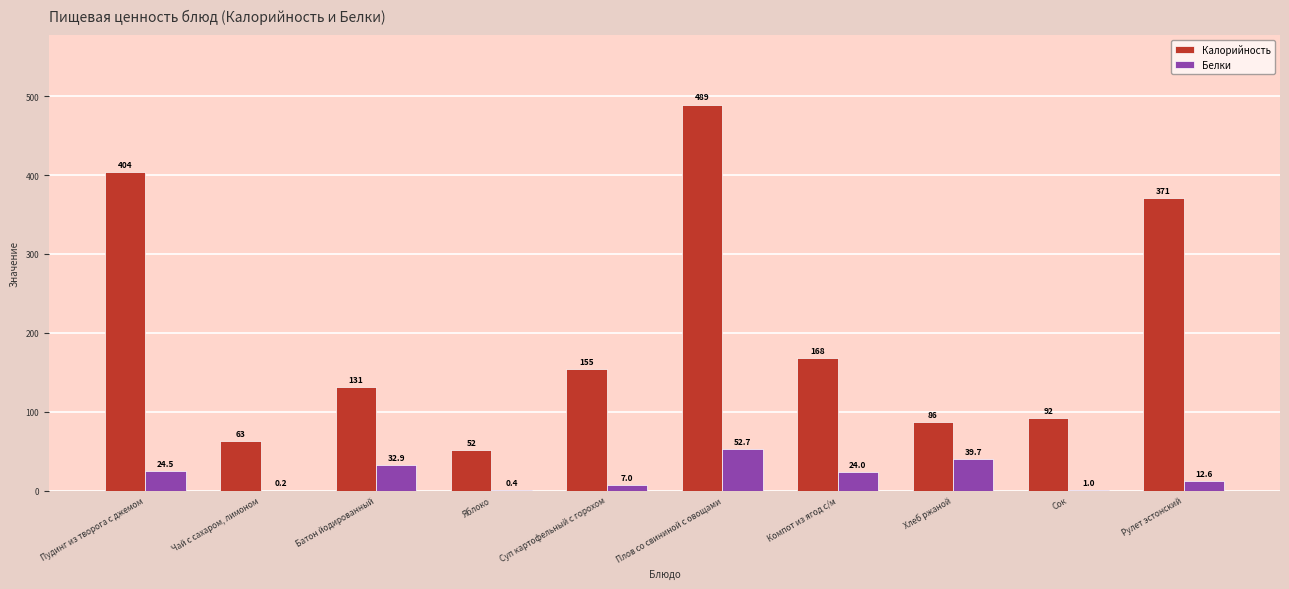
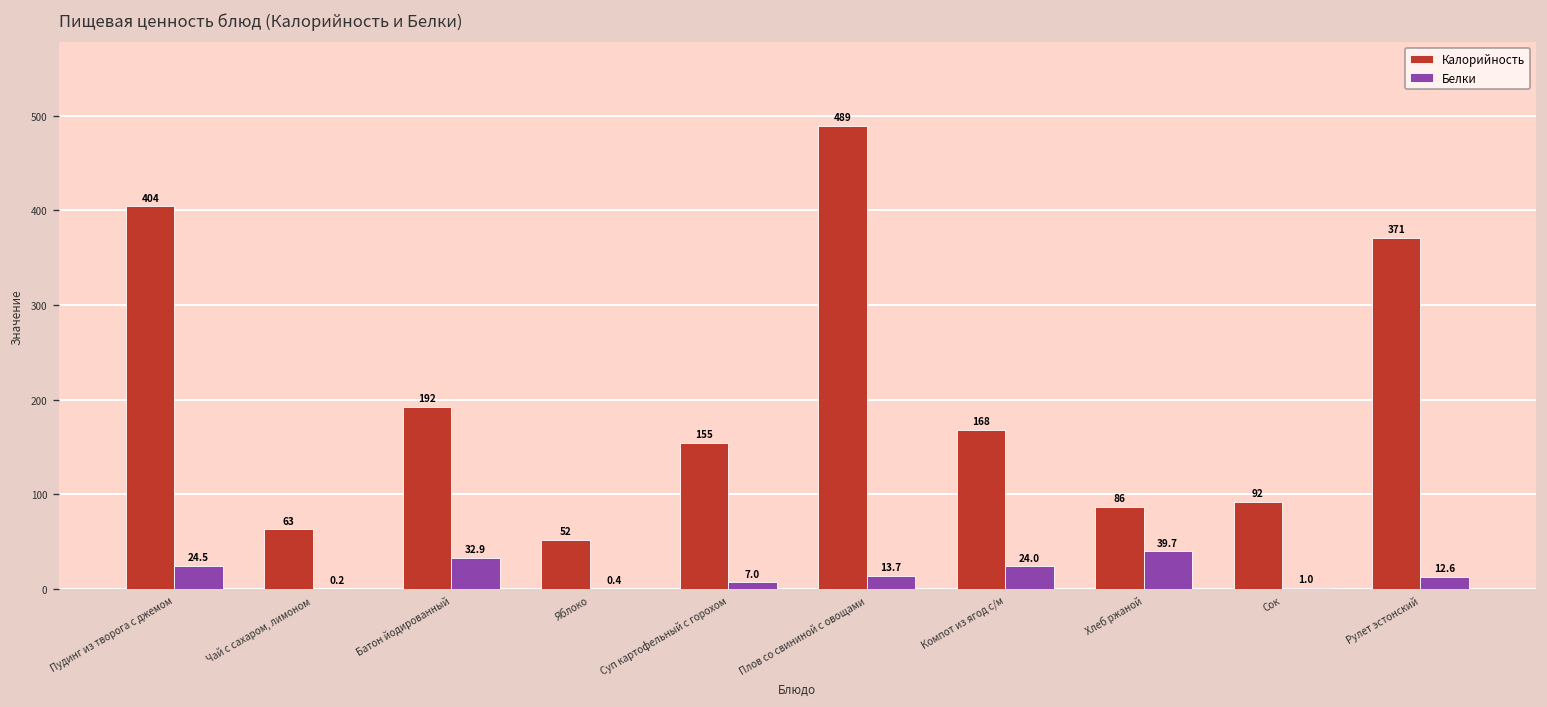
Калорийность, Батон йодированный: 131 -> 192
Белки, Плов со свининой с овощами: 52.7 -> 13.7
